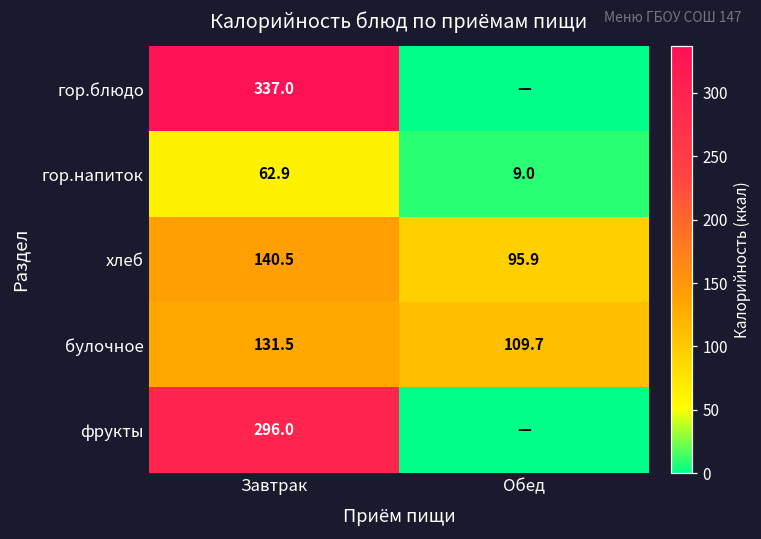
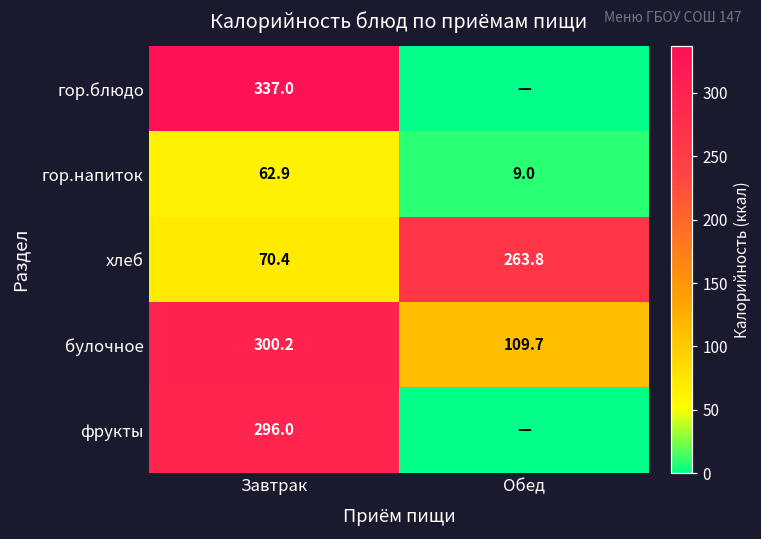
хлеб, Завтрак: 140.5 -> 70.4
хлеб, Обед: 95.9 -> 263.8
булочное, Завтрак: 131.5 -> 300.2
